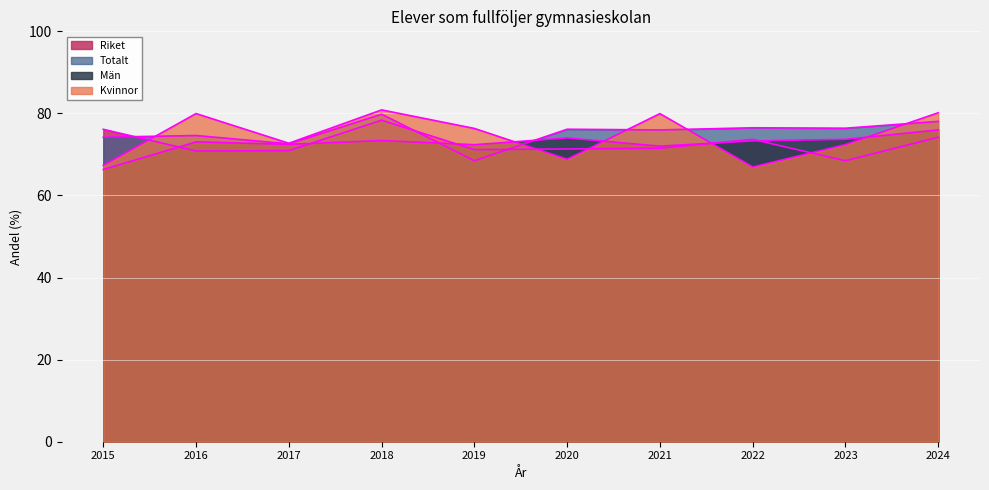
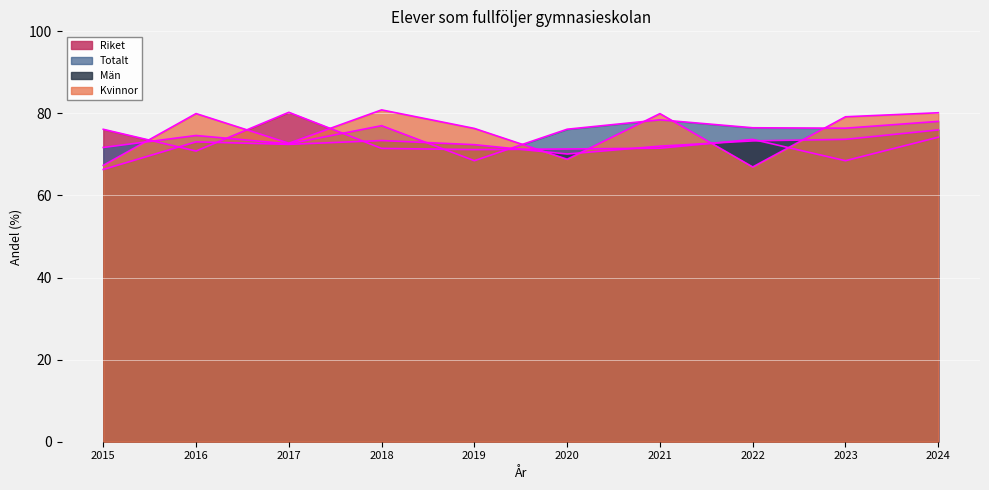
Totalt, 2015: 74 -> 72
Riket, 2017: 71 -> 80
Riket, 2018: 78 -> 71
Totalt, 2018: 80 -> 77
Män, 2020: 74 -> 70
Totalt, 2021: 76 -> 78
Kvinnor, 2023: 72 -> 79
